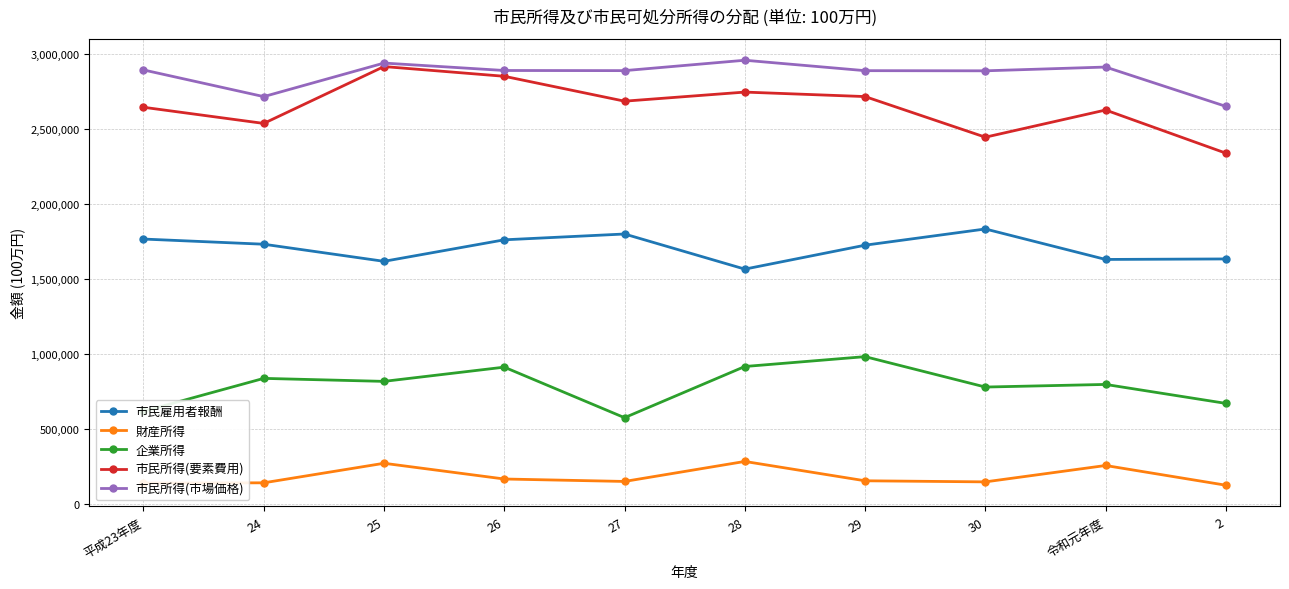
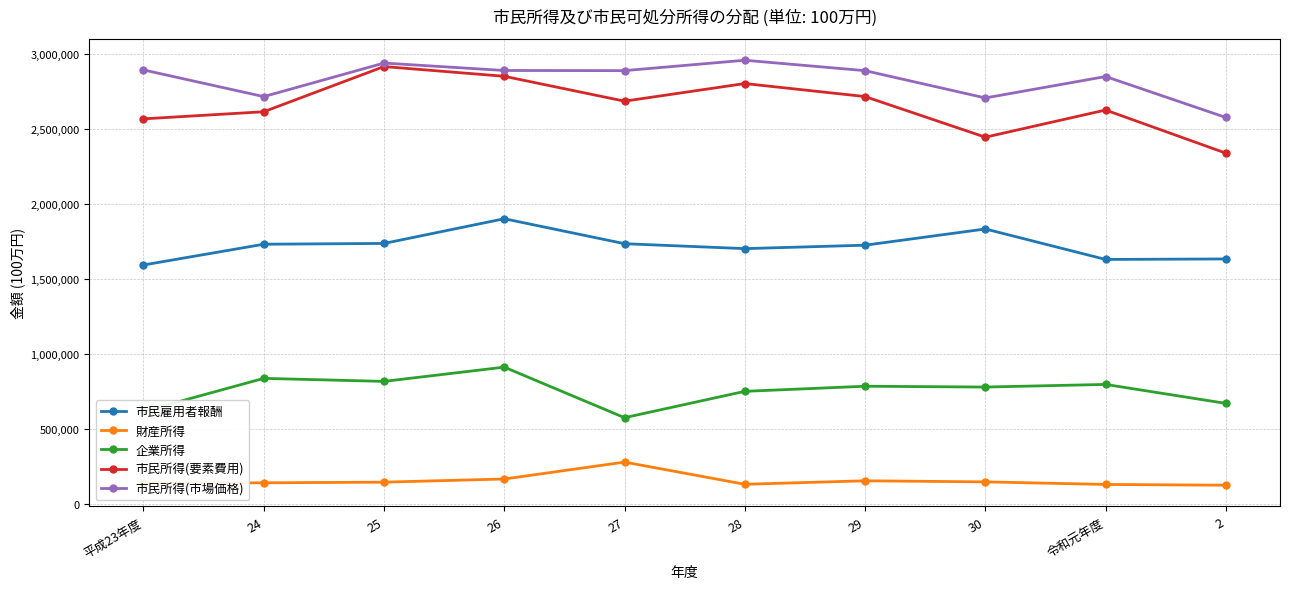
市民雇用者報酬, 平成23年度: 1,770,000 -> 1,590,000
市民所得(要素費用), 平成23年度: 2,640,000 -> 2,570,000
市民所得(要素費用), 24: 2,540,000 -> 2,610,000
市民雇用者報酬, 25: 1,620,000 -> 1,740,000
財産所得, 25: 270,000 -> 140,000
市民雇用者報酬, 26: 1,760,000 -> 1,900,000
市民雇用者報酬, 27: 1,800,000 -> 1,730,000
財産所得, 27: 150,000 -> 280,000
市民雇用者報酬, 28: 1,560,000 -> 1,700,000
財産所得, 28: 280,000 -> 130,000
企業所得, 28: 910,000 -> 750,000
市民所得(要素費用), 28: 2,750,000 -> 2,800,000
企業所得, 29: 980,000 -> 780,000
市民所得(市場価格), 30: 2,890,000 -> 2,710,000
財産所得, 令和元年度: 250,000 -> 130,000
市民所得(市場価格), 令和元年度: 2,910,000 -> 2,850,000
市民所得(市場価格), 2: 2,650,000 -> 2,580,000
